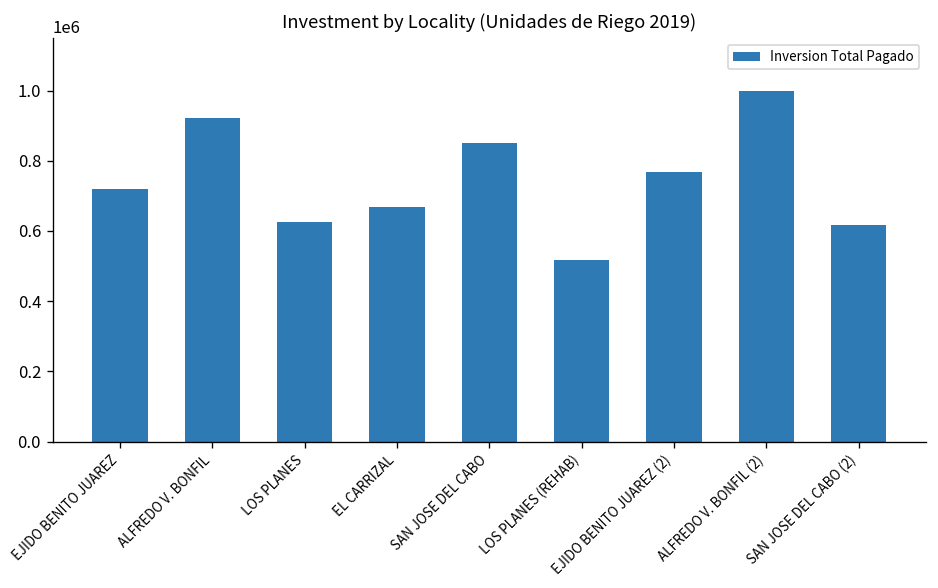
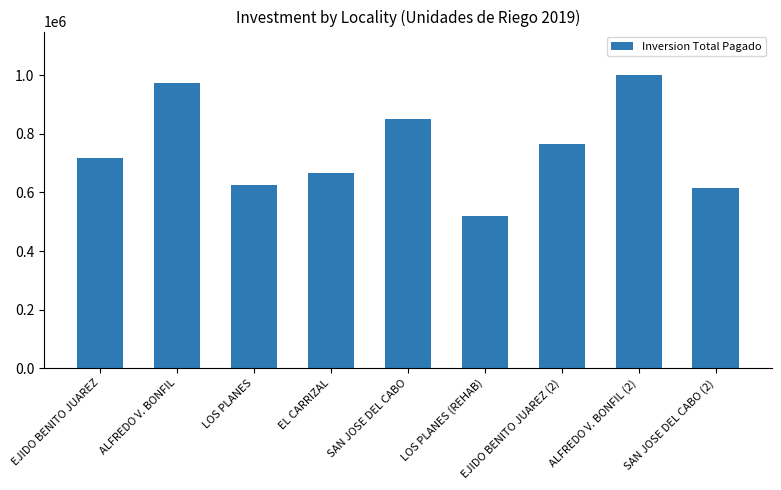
ALFREDO V. BONFIL: 920000 -> 970000
